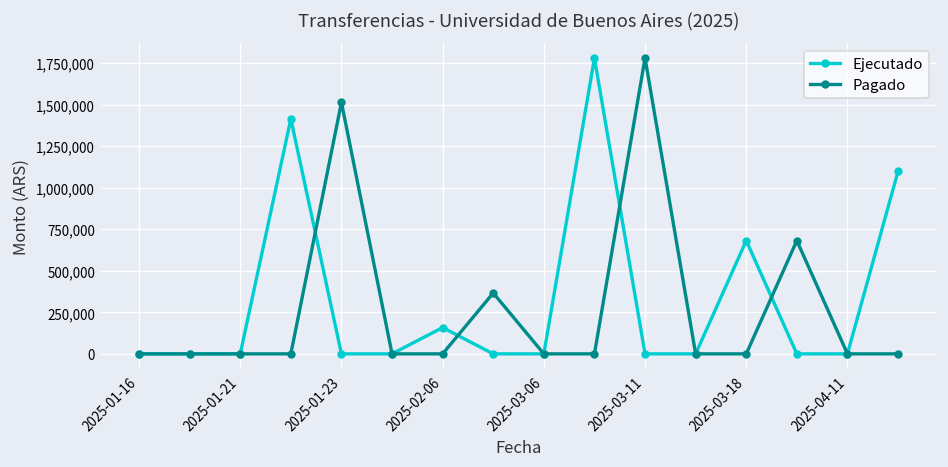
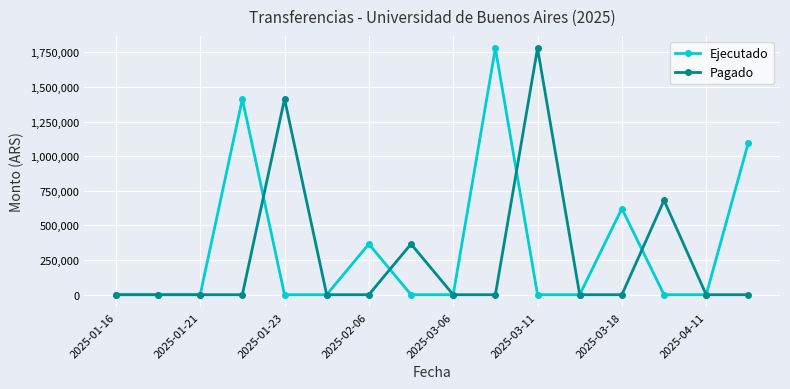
Pagado, 2025-01-23: 1,510,000 -> 1,410,000
Ejecutado, 2025-02-06: 160,000 -> 370,000
Ejecutado, 2025-03-18: 680,000 -> 620,000
